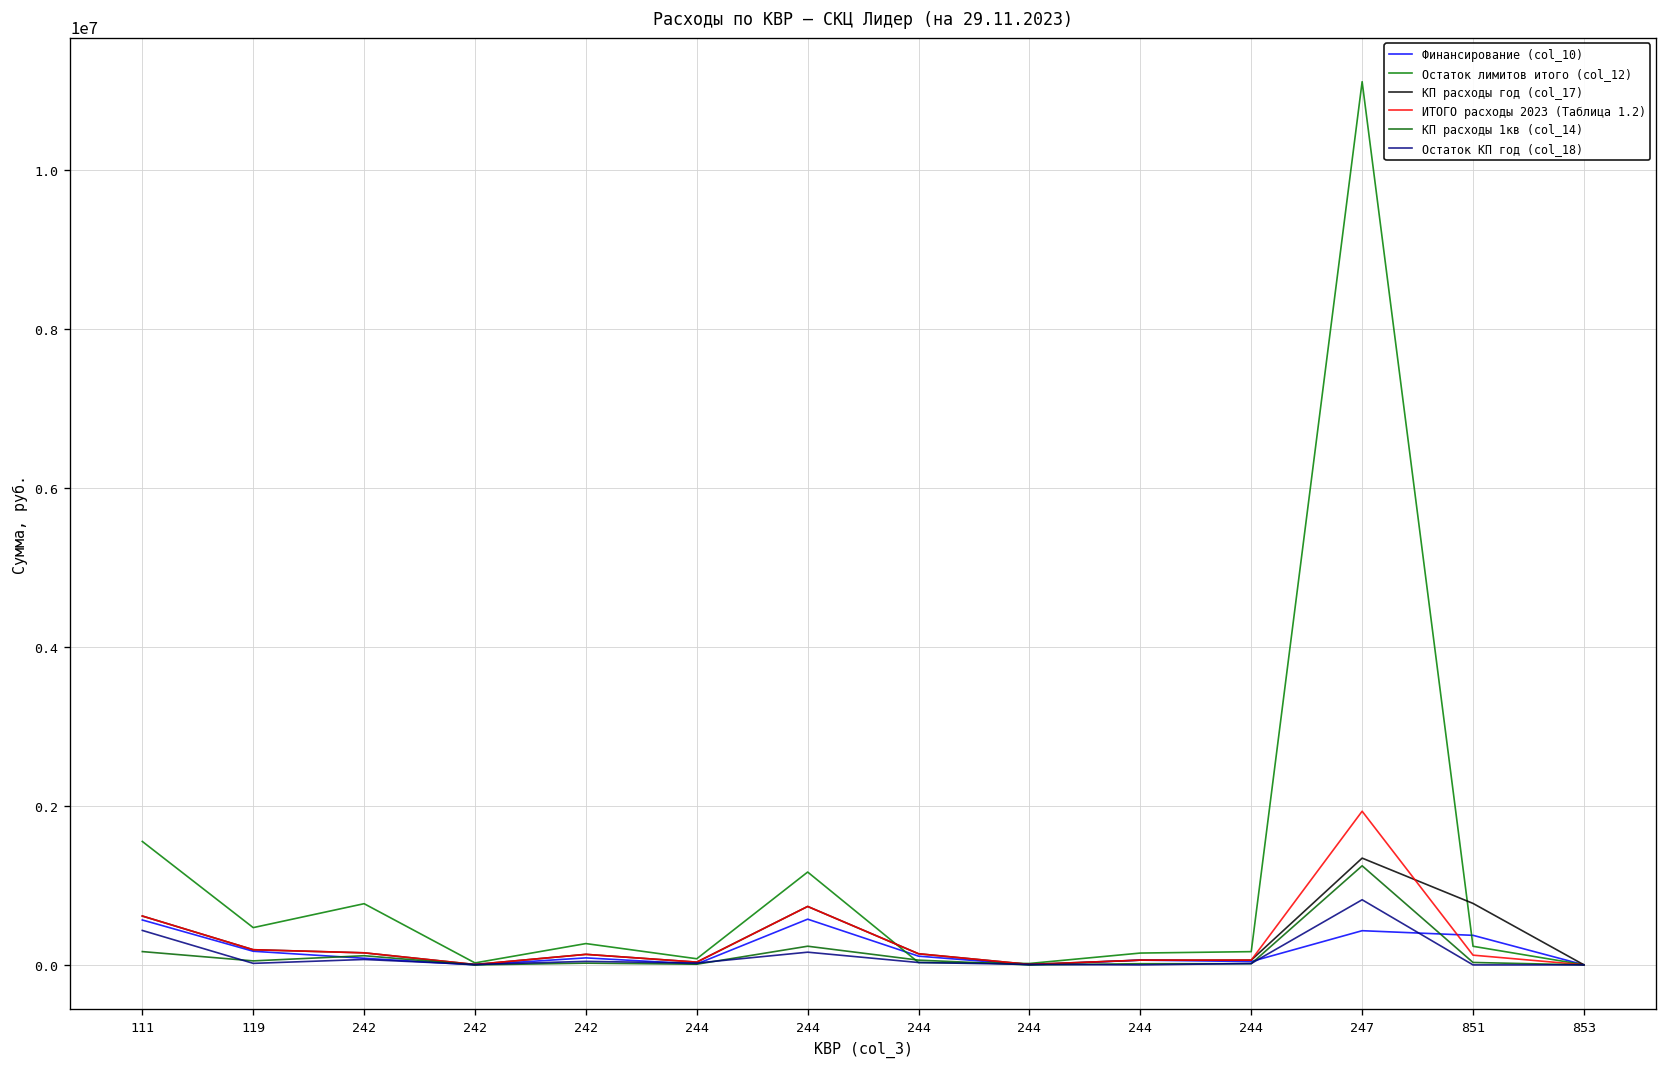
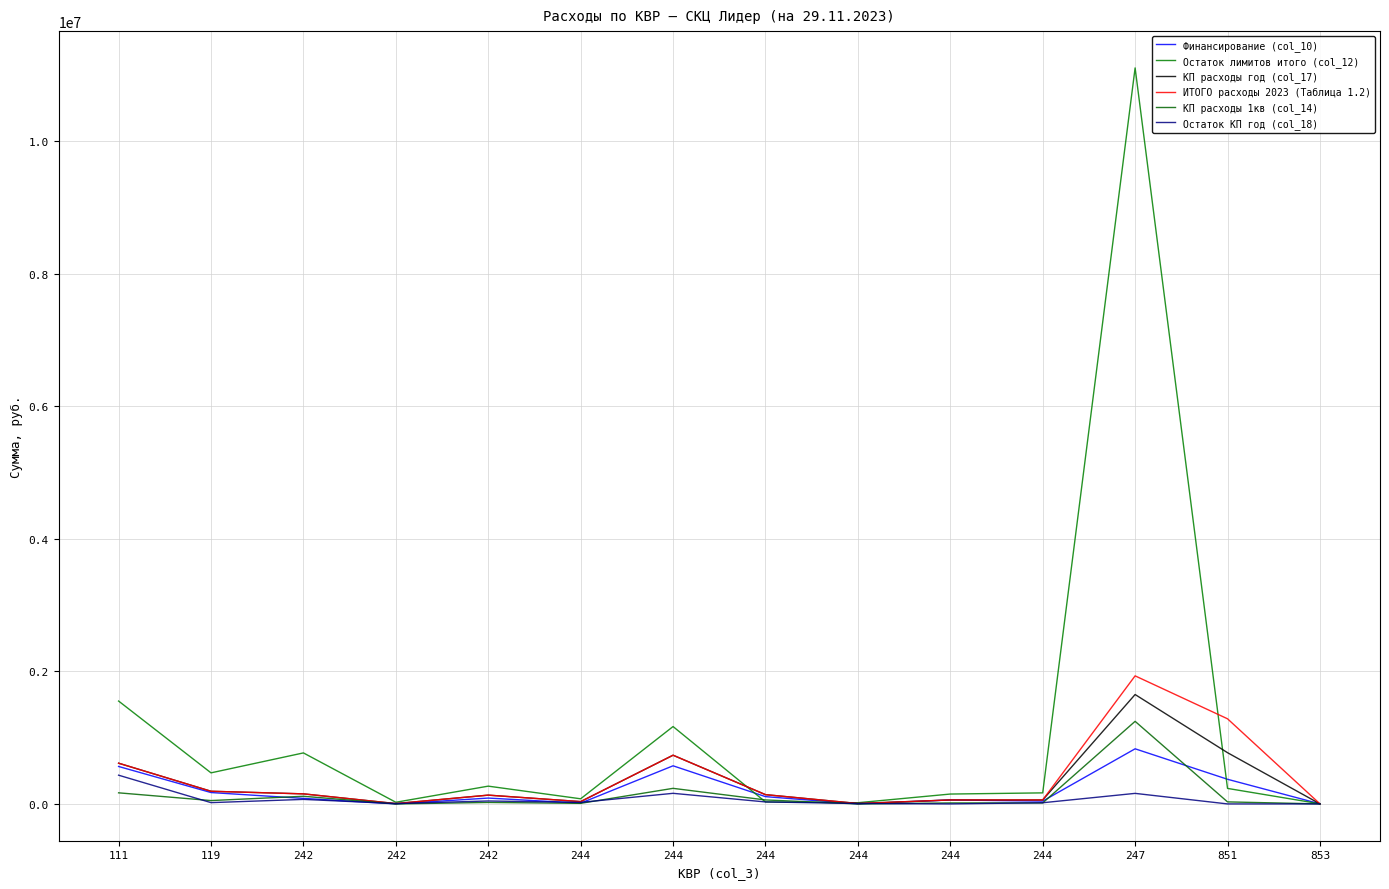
Финансирование (col_10), 247: 400000 -> 800000
КП расходы год (col_17), 247: 1300000 -> 1700000
Остаток КП год (col_18), 247: 800000 -> 200000
ИТОГО расходы 2023 (Таблица 1.2), 851: 100000 -> 1300000
